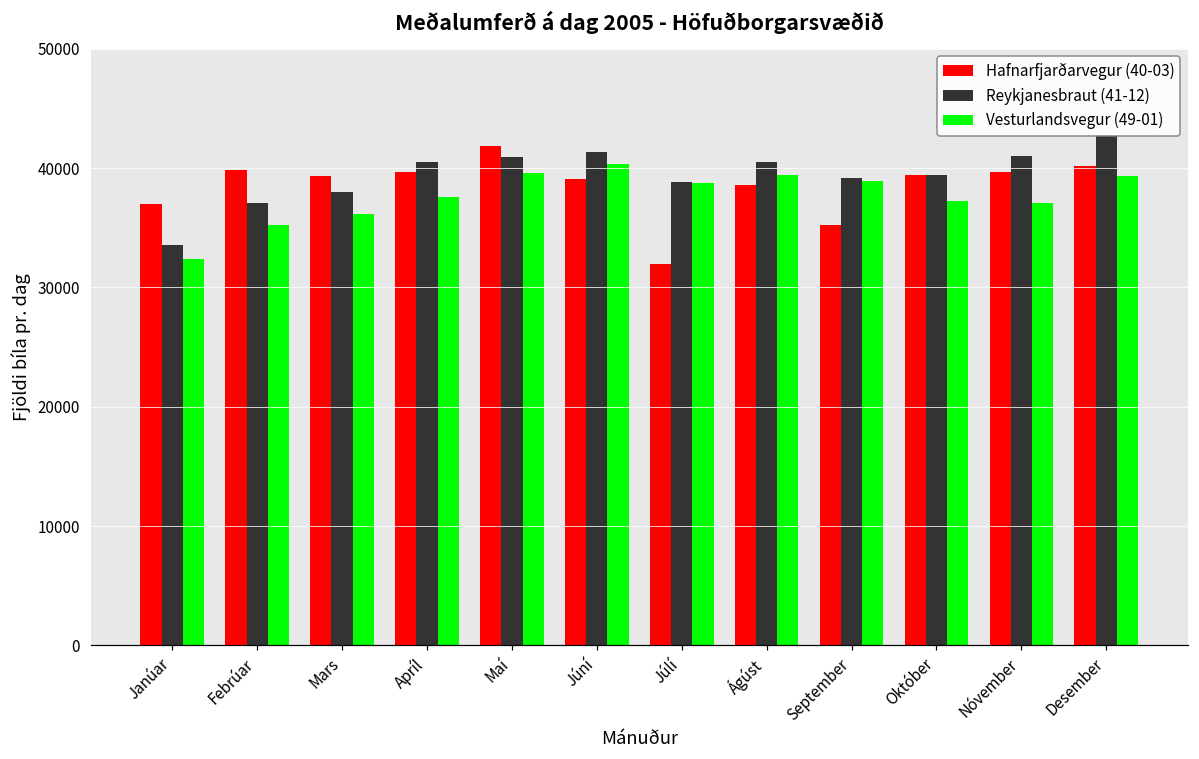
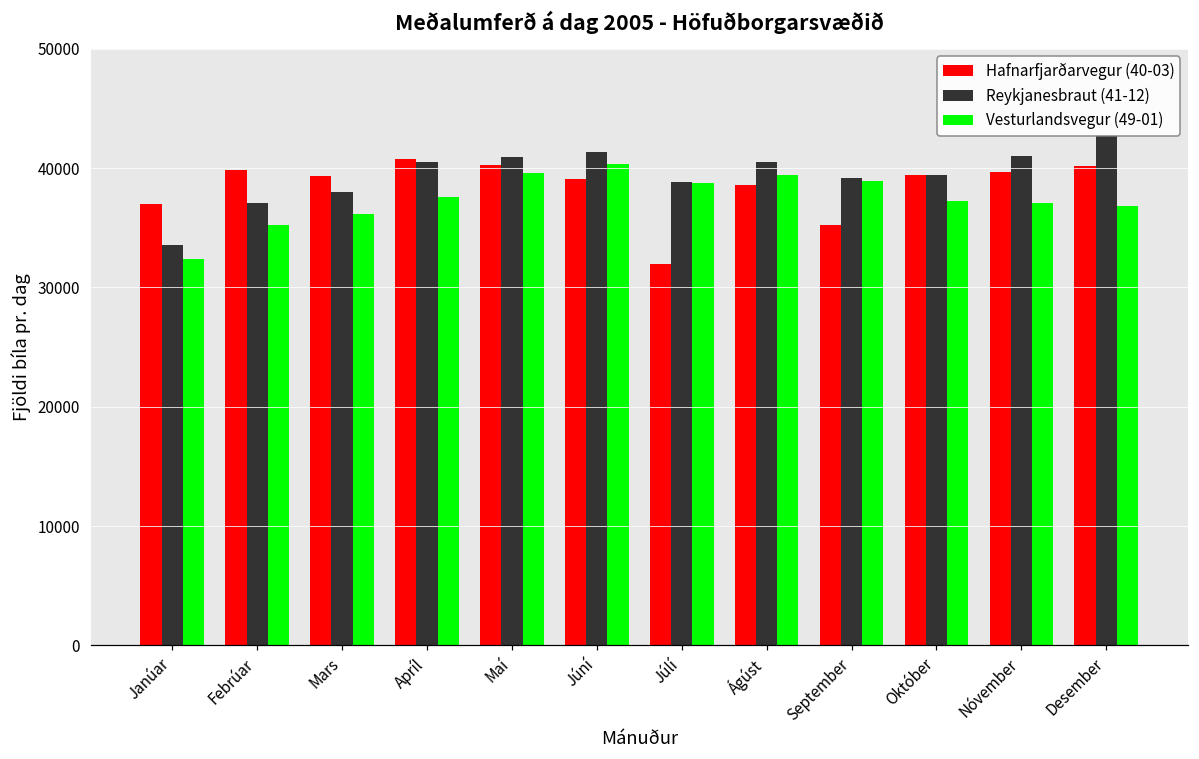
Hafnarfjarðarvegur (40-03), Apríl: 39700 -> 40800
Hafnarfjarðarvegur (40-03), Maí: 41800 -> 40200
Vesturlandsvegur (49-01), Desember: 39400 -> 36800
